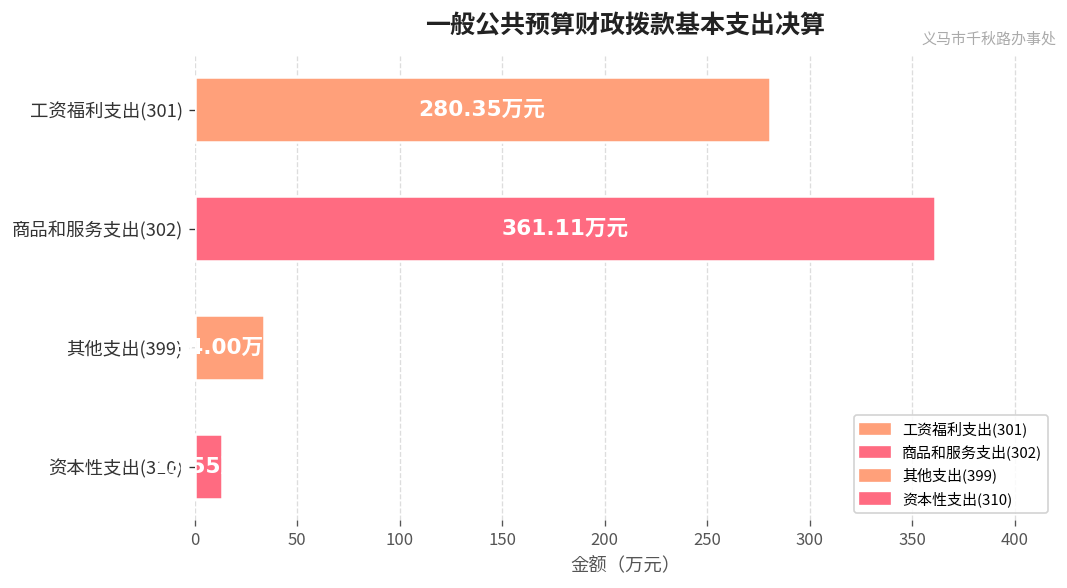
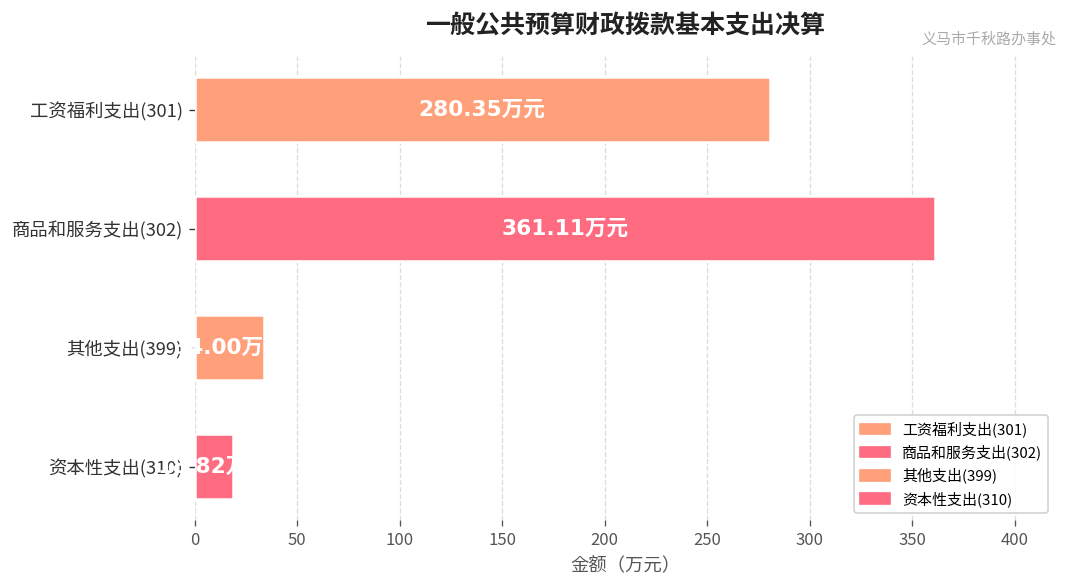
资本性支出(310): 14 -> 19
